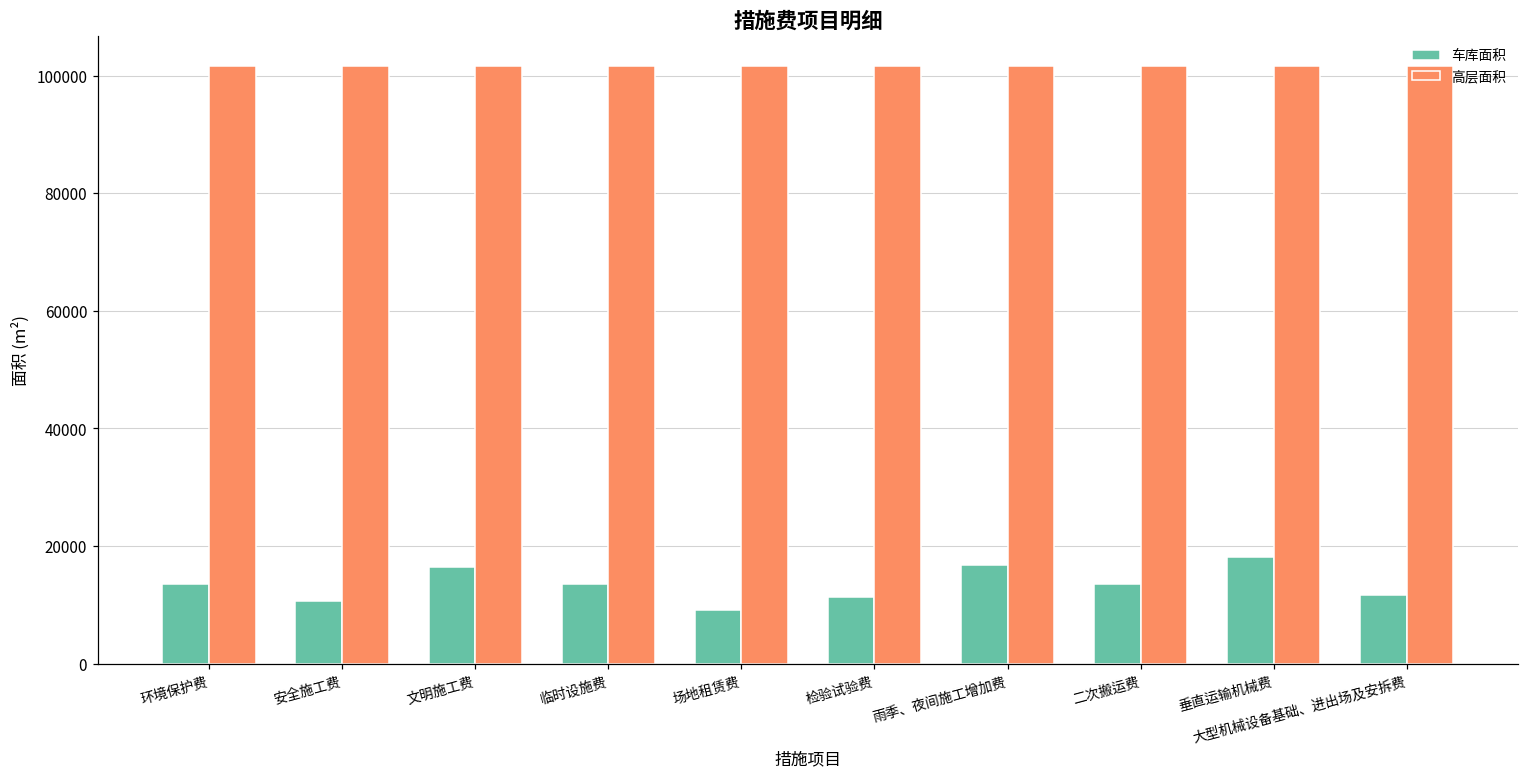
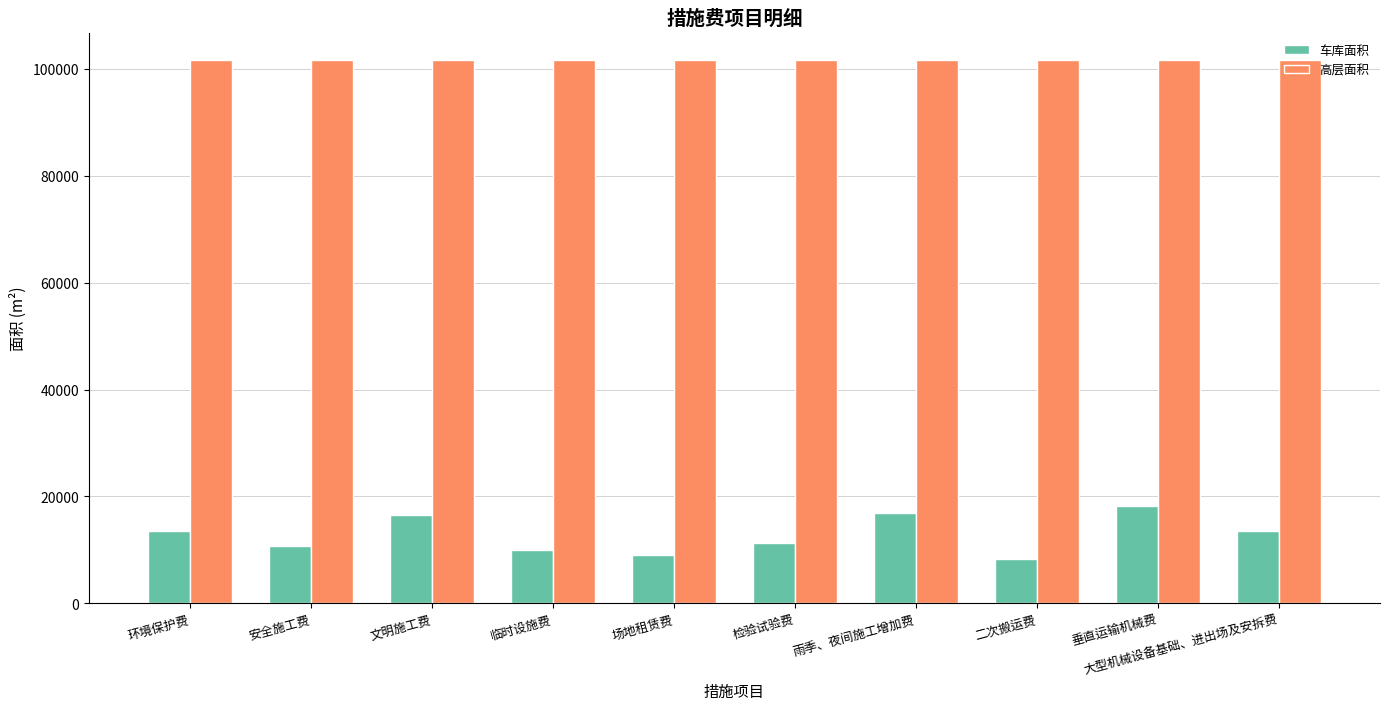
车库面积, 临时设施费: 14000 -> 10000
车库面积, 二次搬运费: 14000 -> 8000
车库面积, 大型机械设备基础、进出场及安拆费: 12000 -> 14000
